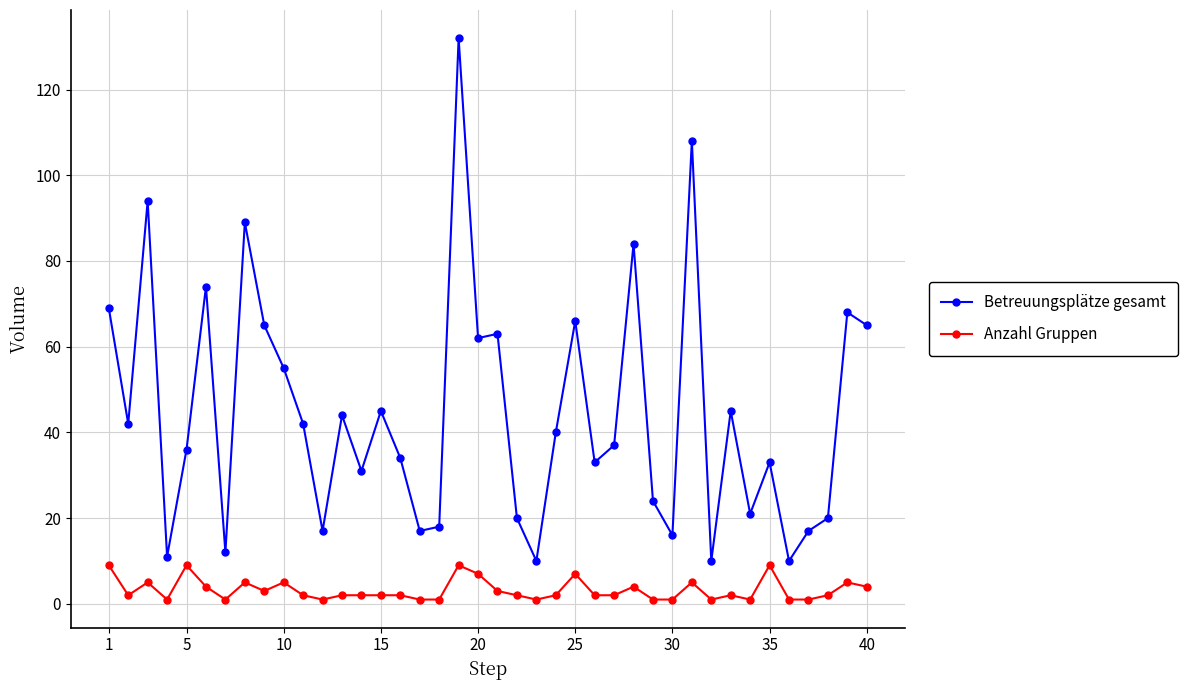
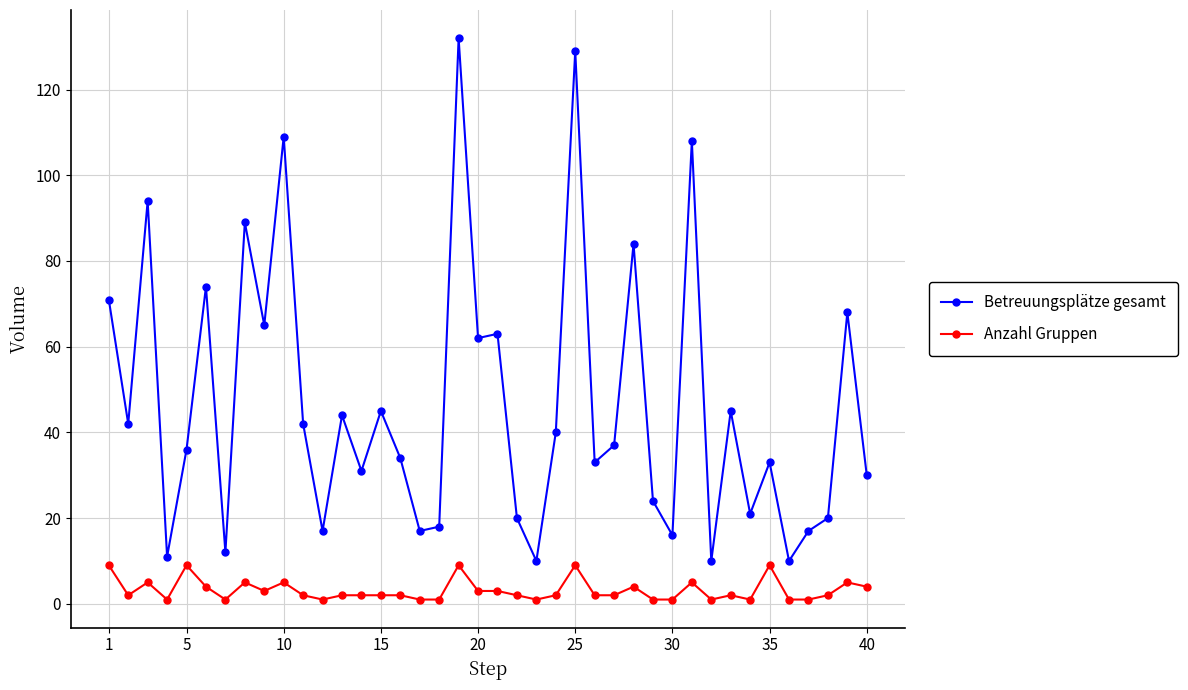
Betreuungsplätze gesamt, 1: 69 -> 71
Betreuungsplätze gesamt, 10: 55 -> 109
Anzahl Gruppen, 20: 7 -> 3
Betreuungsplätze gesamt, 25: 66 -> 129
Anzahl Gruppen, 25: 7 -> 9
Betreuungsplätze gesamt, 40: 65 -> 30
